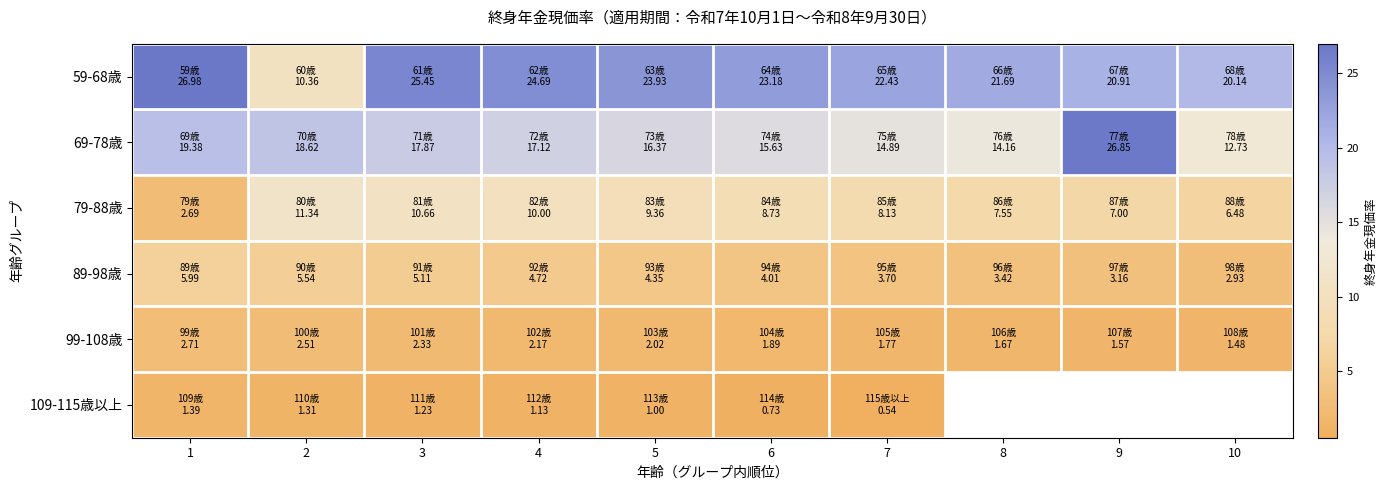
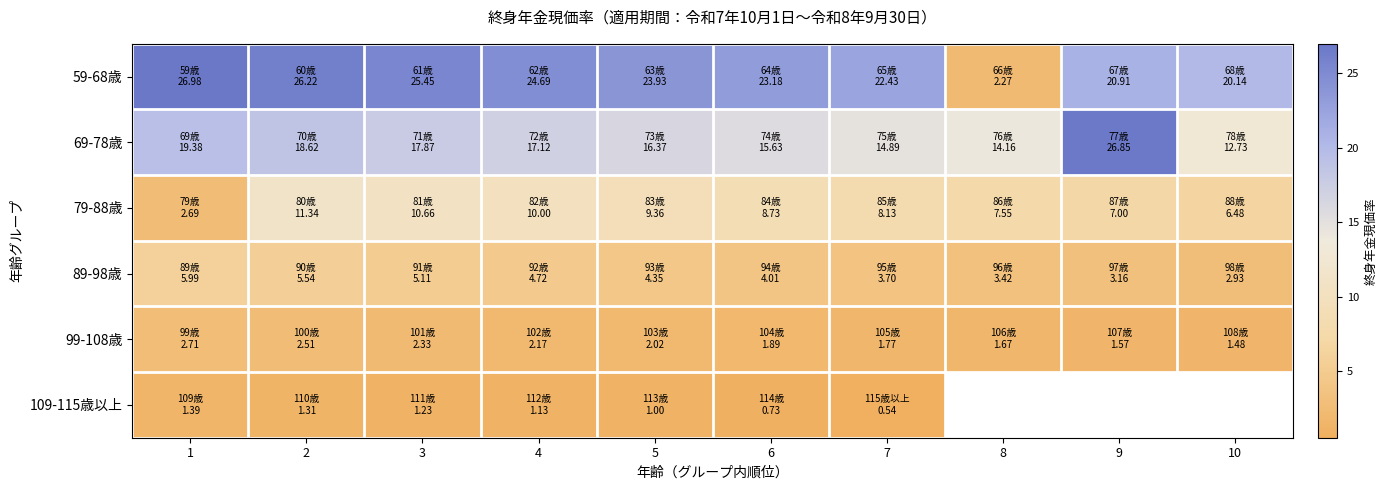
59-68歳, 2: 10.36 -> 26.22
59-68歳, 8: 21.69 -> 2.27
